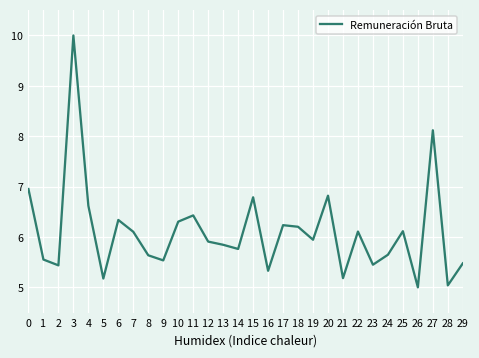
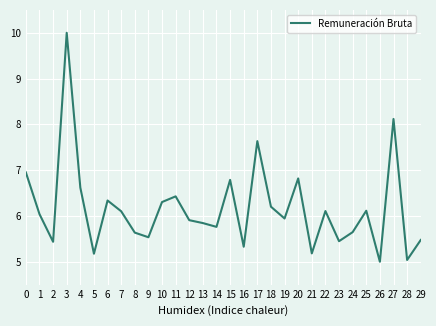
1: 5.6 -> 6.0
17: 6.2 -> 7.6
